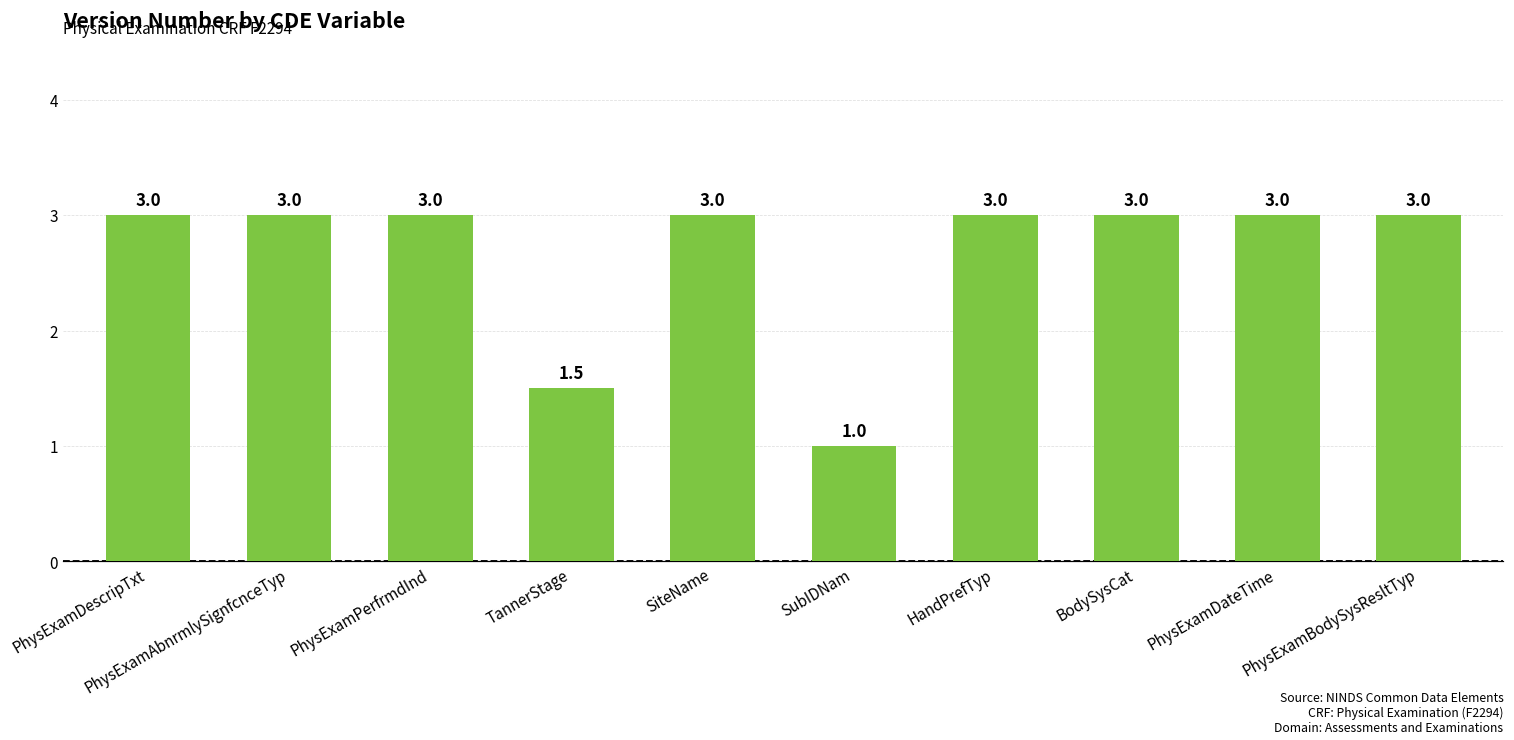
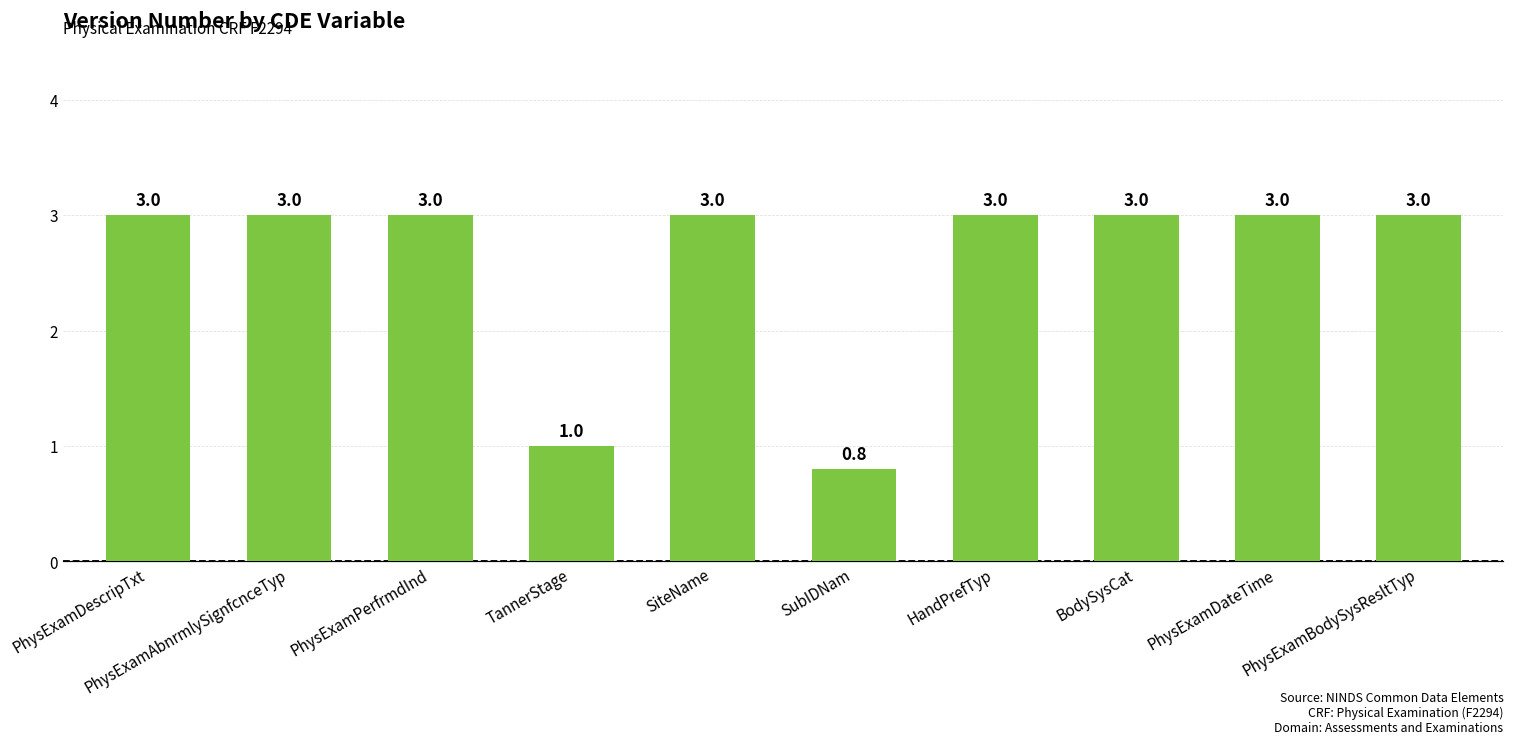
TannerStage: 1.5 -> 1.0
SubIDNam: 1.0 -> 0.8
